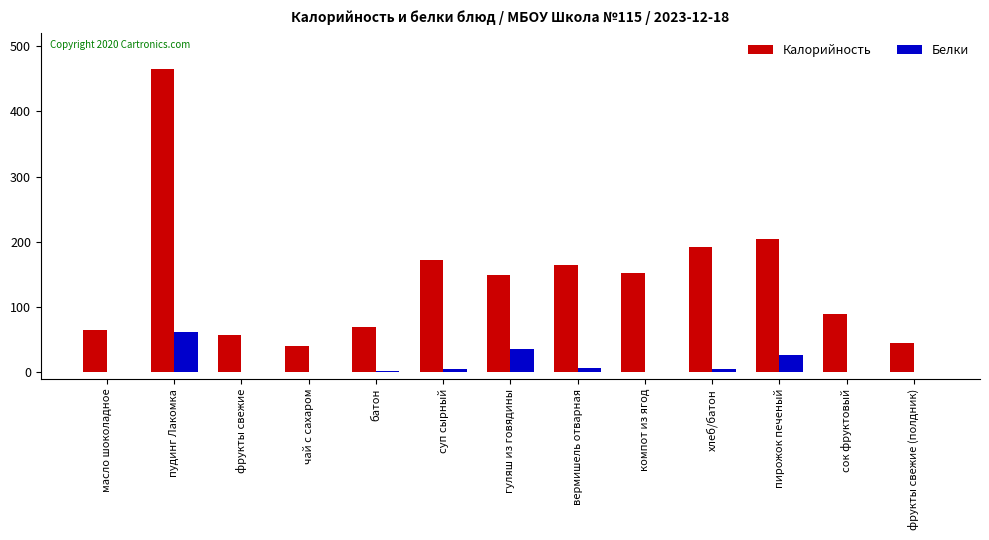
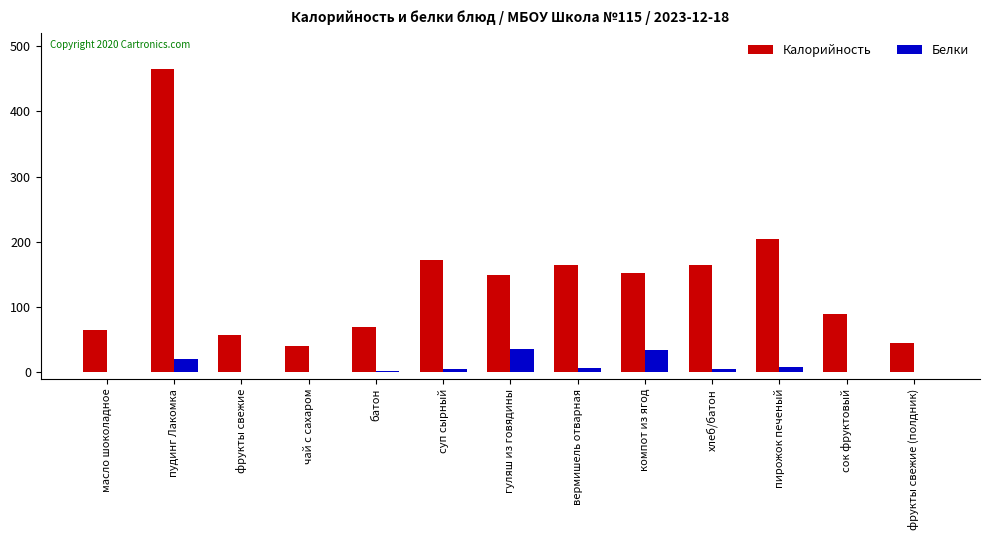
Белки, пудинг Лакомка: 60 -> 20
Белки, компот из ягод: 0 -> 30
Калорийность, хлеб/батон: 190 -> 170
Белки, пирожок печеный: 30 -> 10
